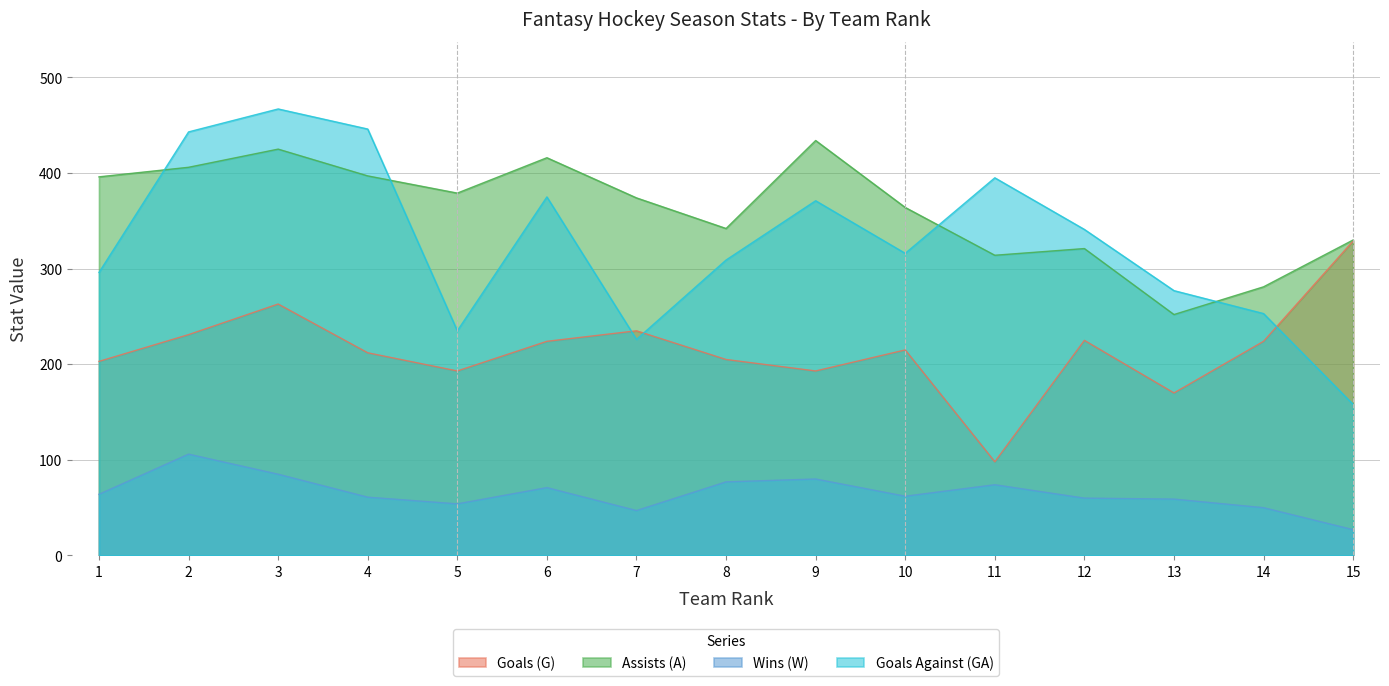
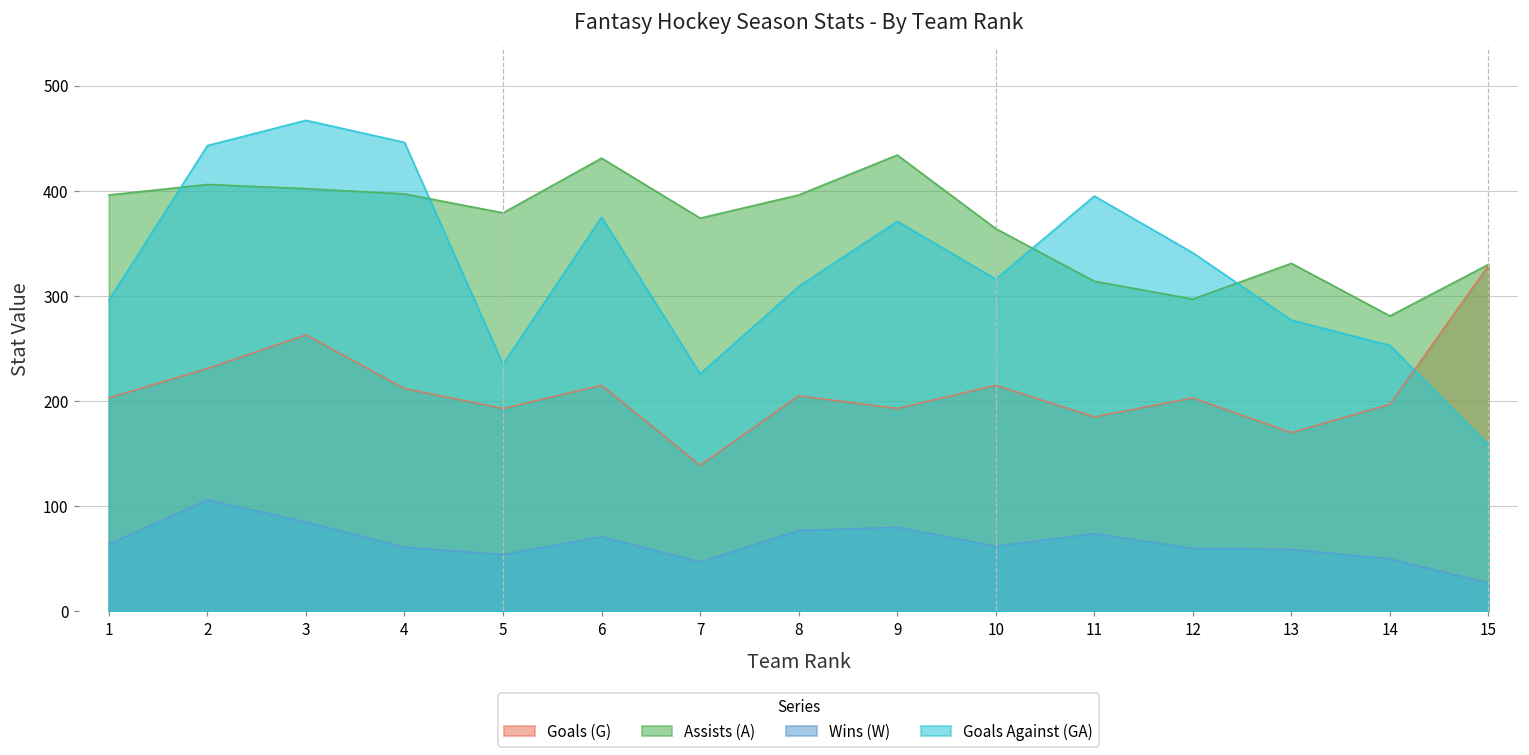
Assists (A), 3: 430 -> 400
Goals (G), 6: 224 -> 215
Assists (A), 6: 420 -> 430
Goals (G), 7: 240 -> 140
Assists (A), 8: 340 -> 400
Goals (G), 11: 100 -> 190
Goals (G), 12: 230 -> 200
Assists (A), 12: 320 -> 300
Assists (A), 13: 250 -> 330
Goals (G), 14: 220 -> 200
